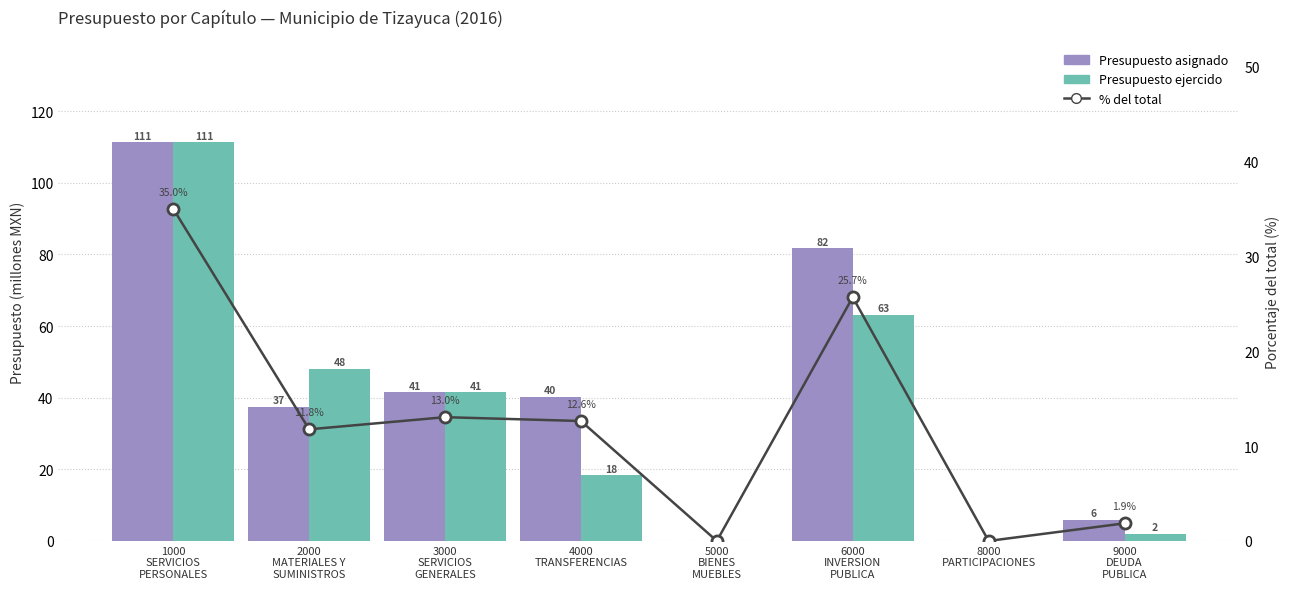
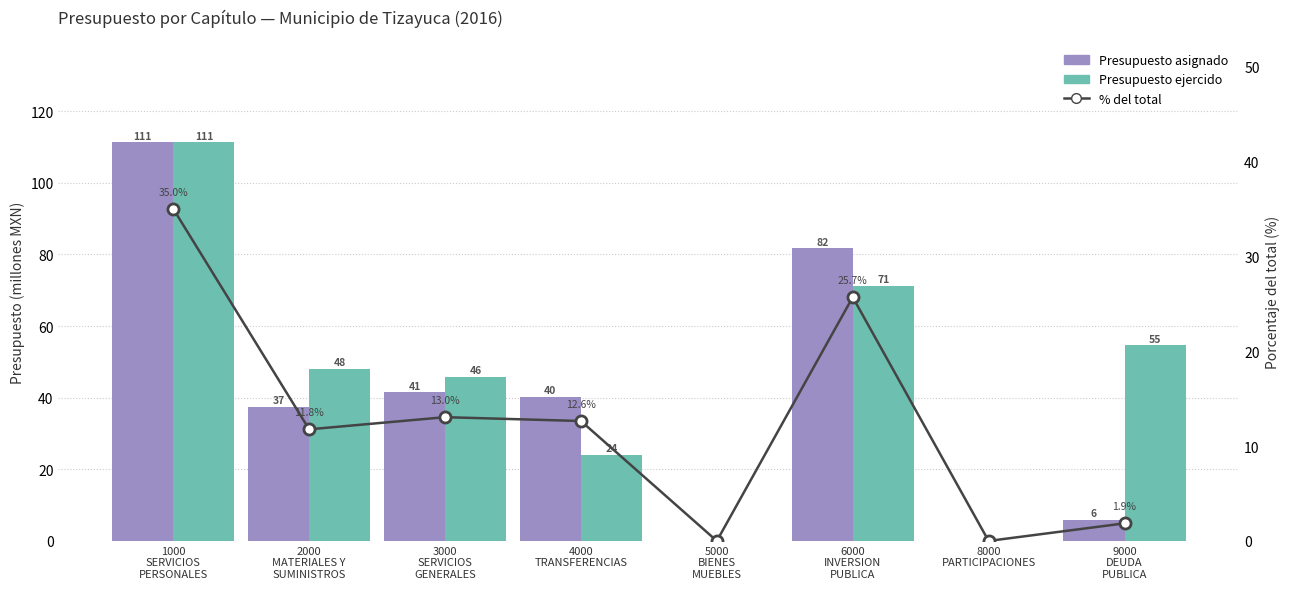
Presupuesto ejercido, 3000 SERVICIOS GENERALES: 41 -> 46
Presupuesto ejercido, 4000 TRANSFERENCIAS: 18 -> 24
Presupuesto ejercido, 6000 INVERSION PUBLICA: 63 -> 71
Presupuesto ejercido, 9000 DEUDA PUBLICA: 2 -> 55
